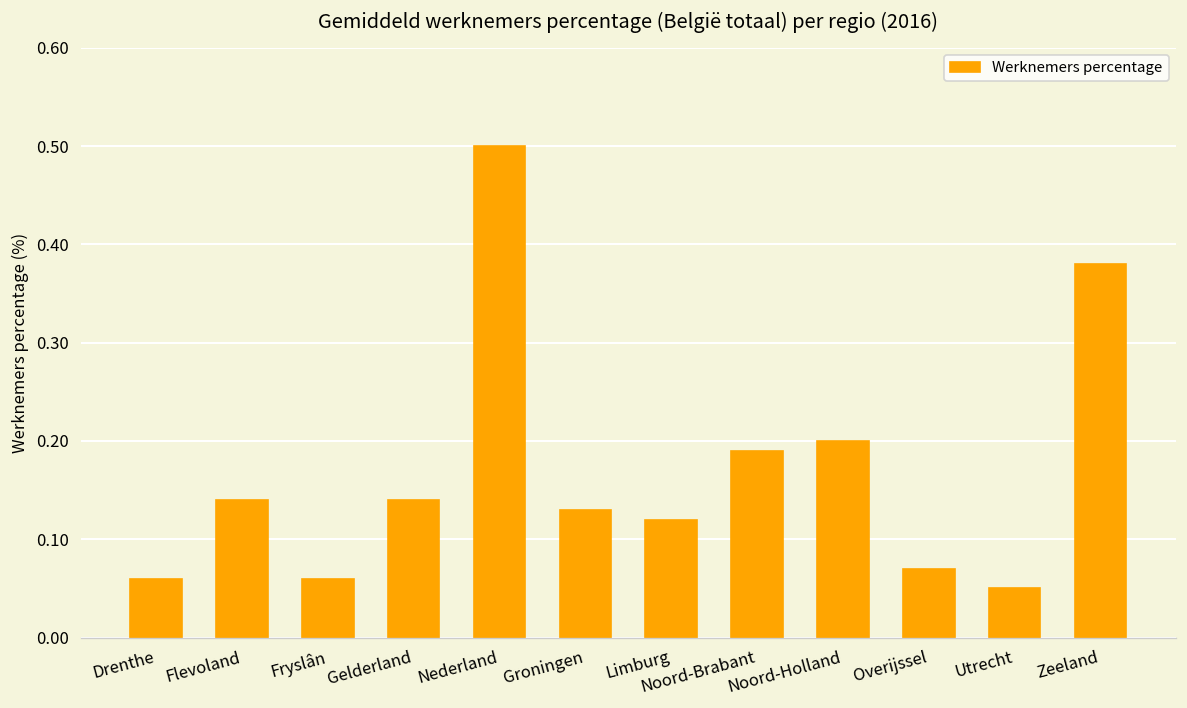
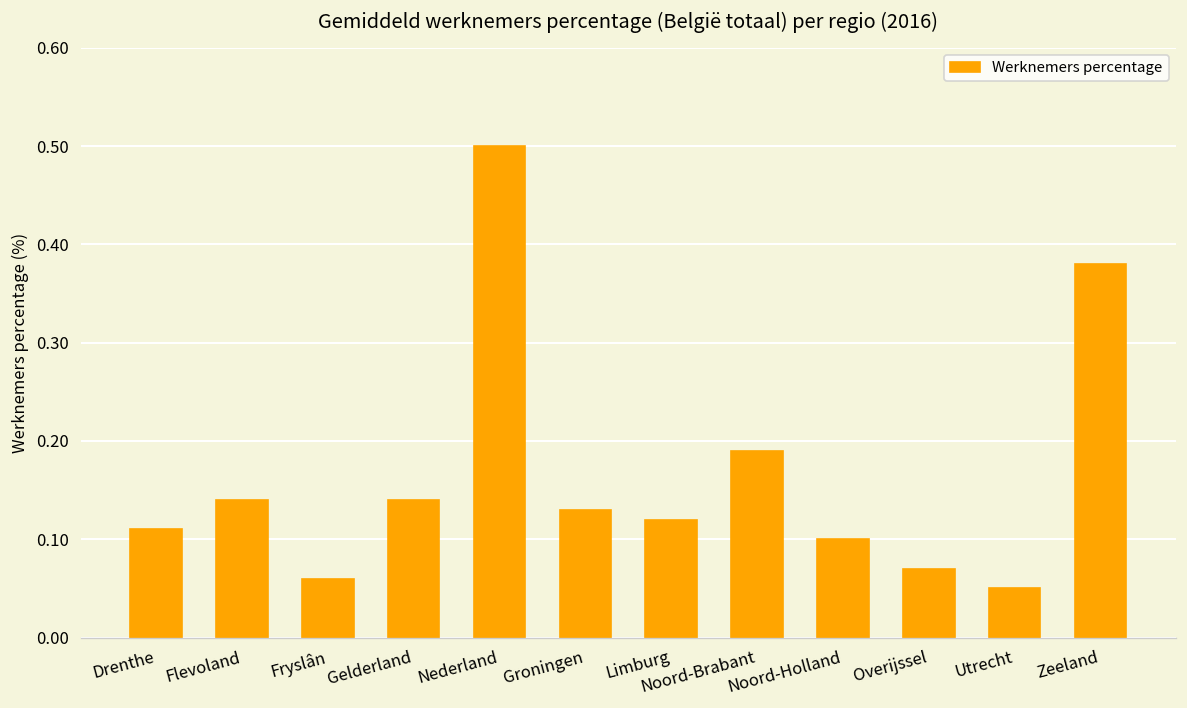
Drenthe: 0.06 -> 0.11
Noord-Holland: 0.2 -> 0.1
